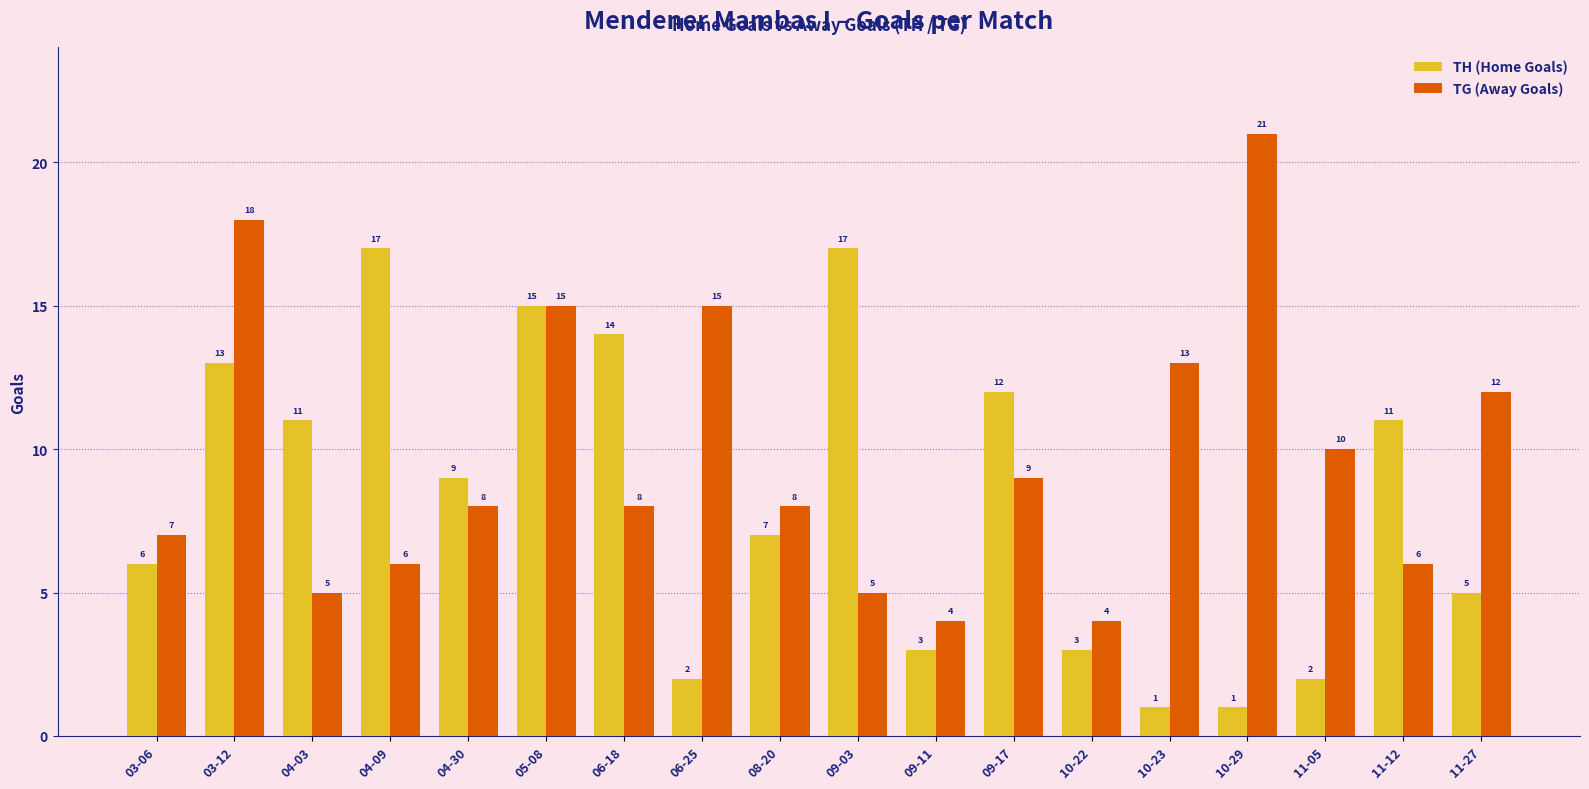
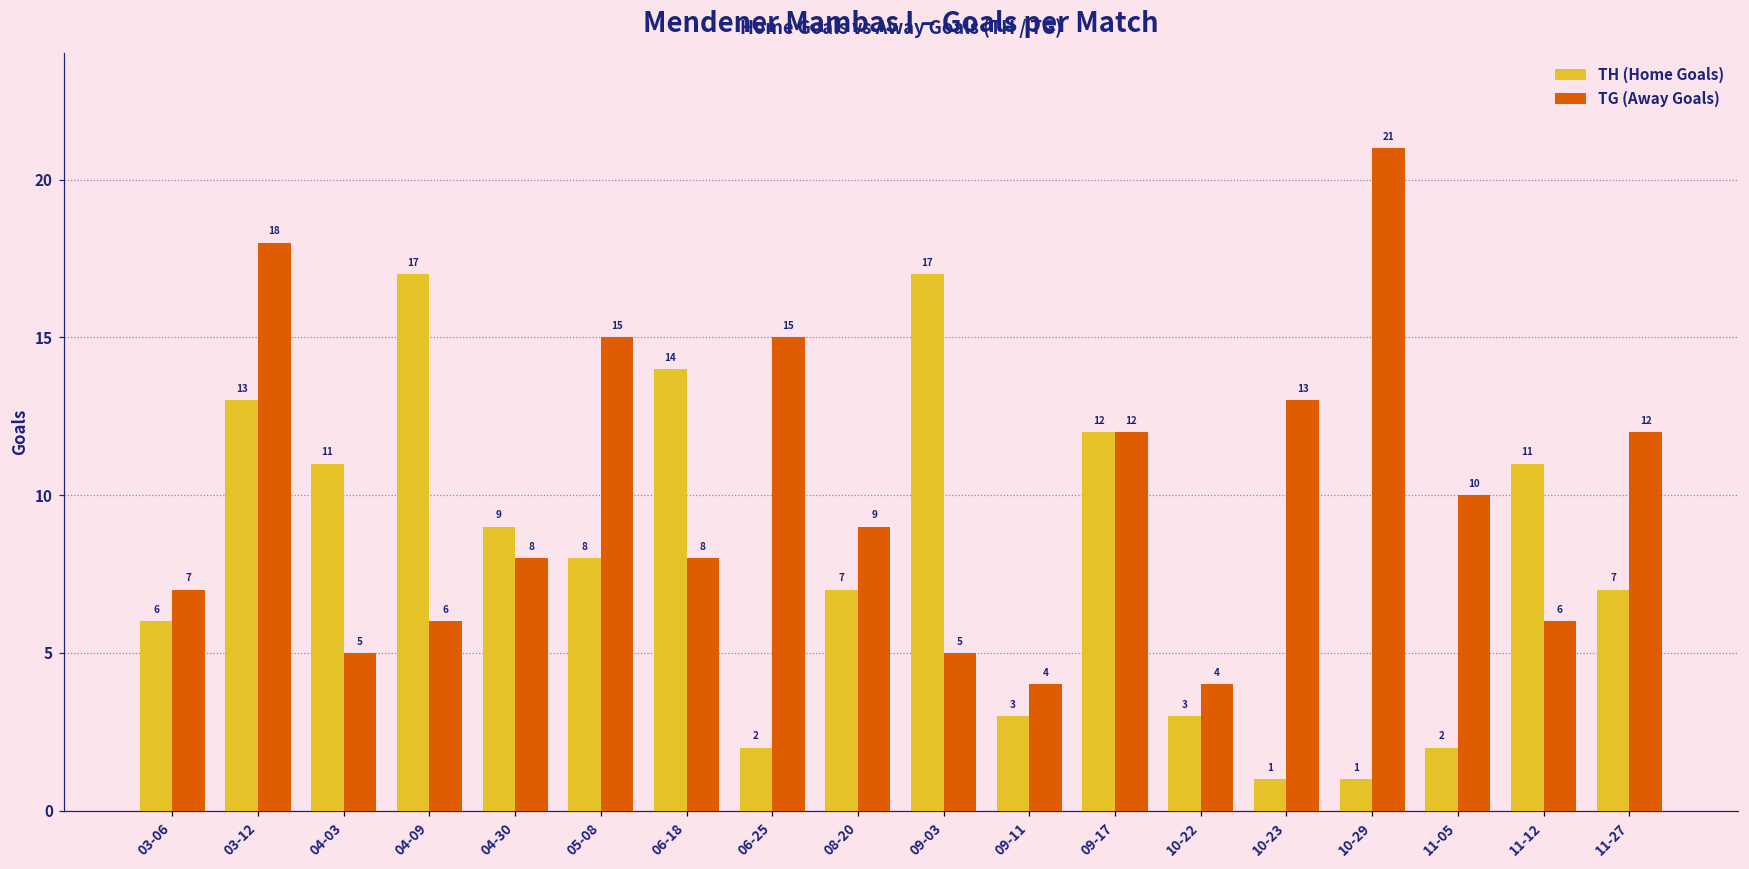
TH (Home Goals), 05-08: 15 -> 8
TG (Away Goals), 08-20: 8 -> 9
TG (Away Goals), 09-17: 9 -> 12
TH (Home Goals), 11-27: 5 -> 7
